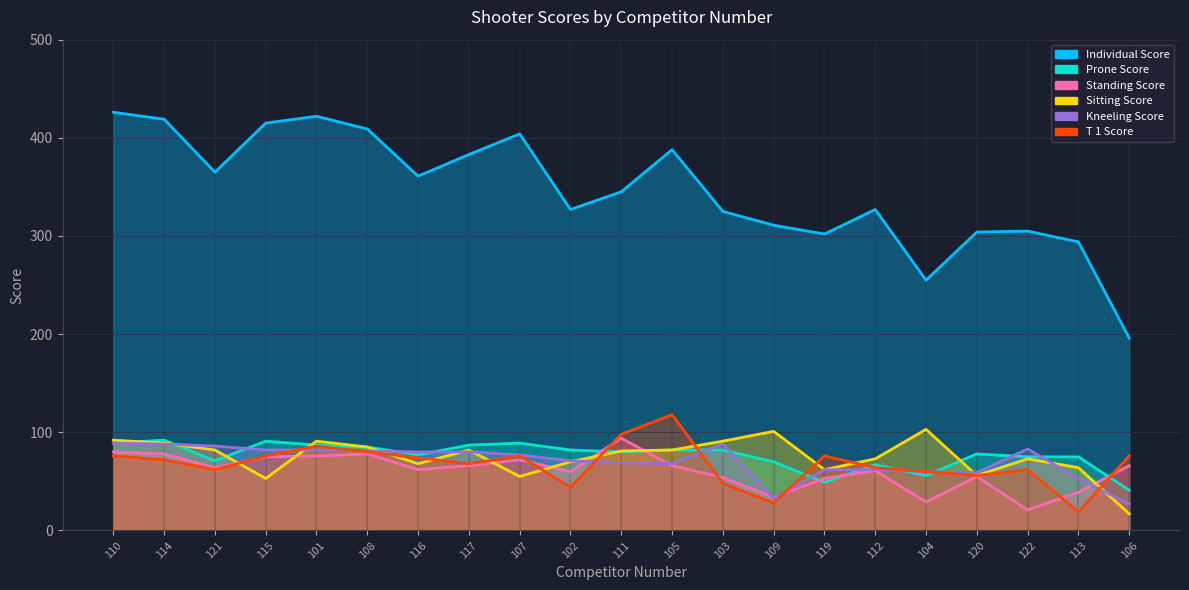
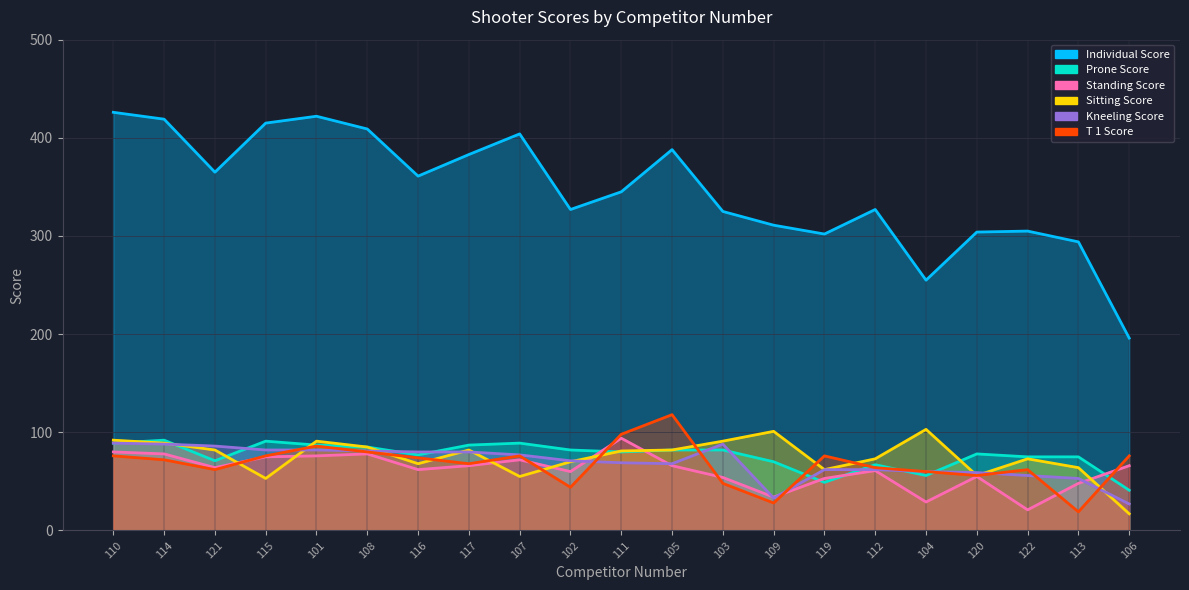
Kneeling Score, 122: 80 -> 60
Standing Score, 113: 40 -> 50
